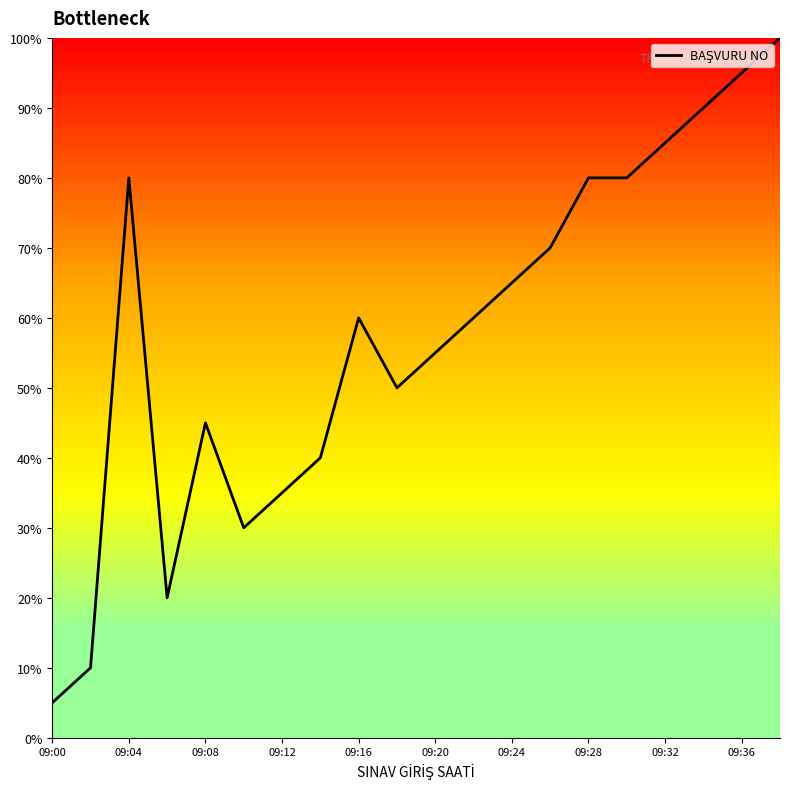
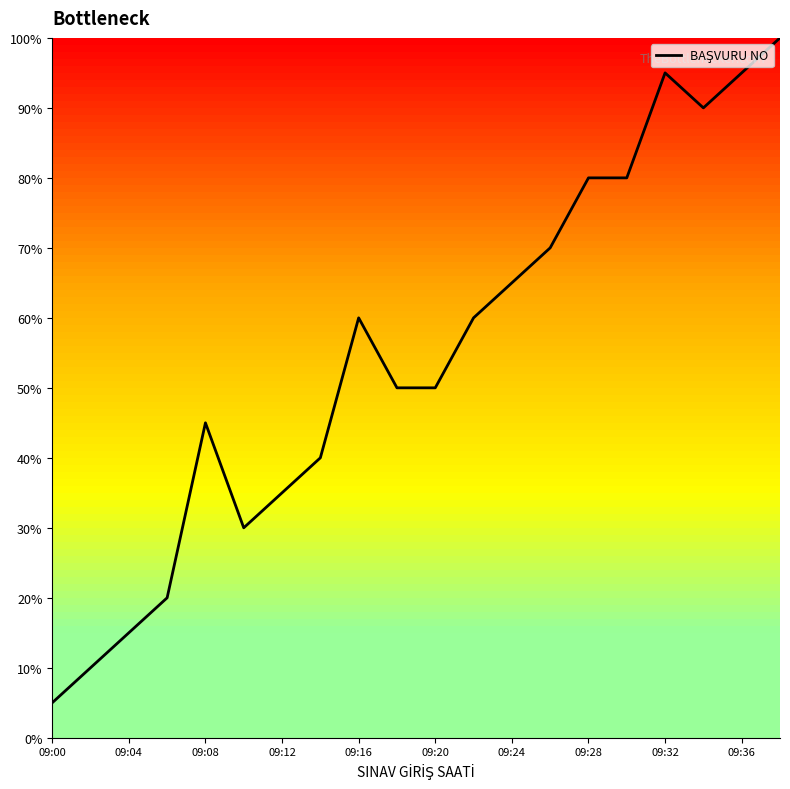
09:04: 80% -> 15%
09:20: 55% -> 50%
09:32: 85% -> 95%
